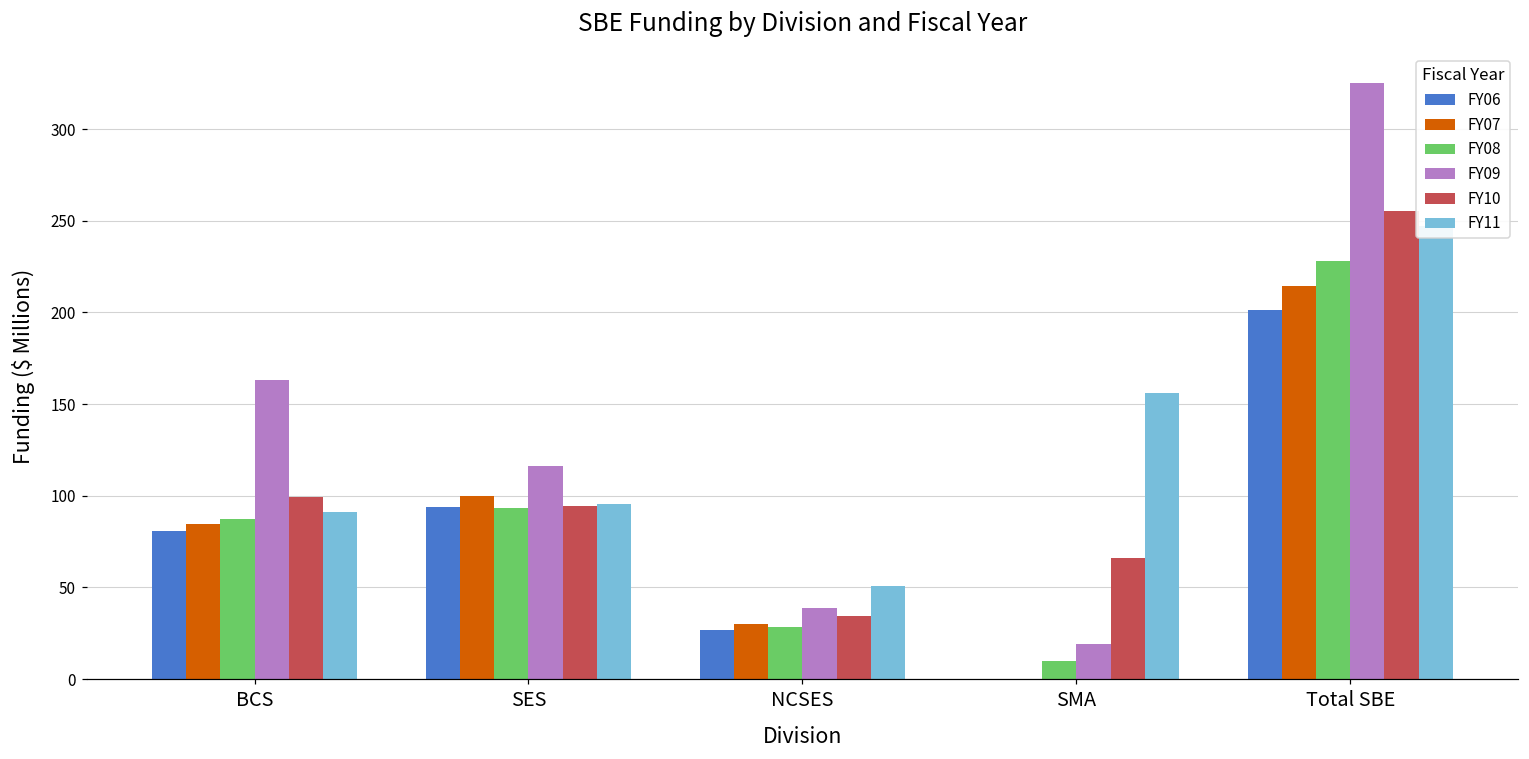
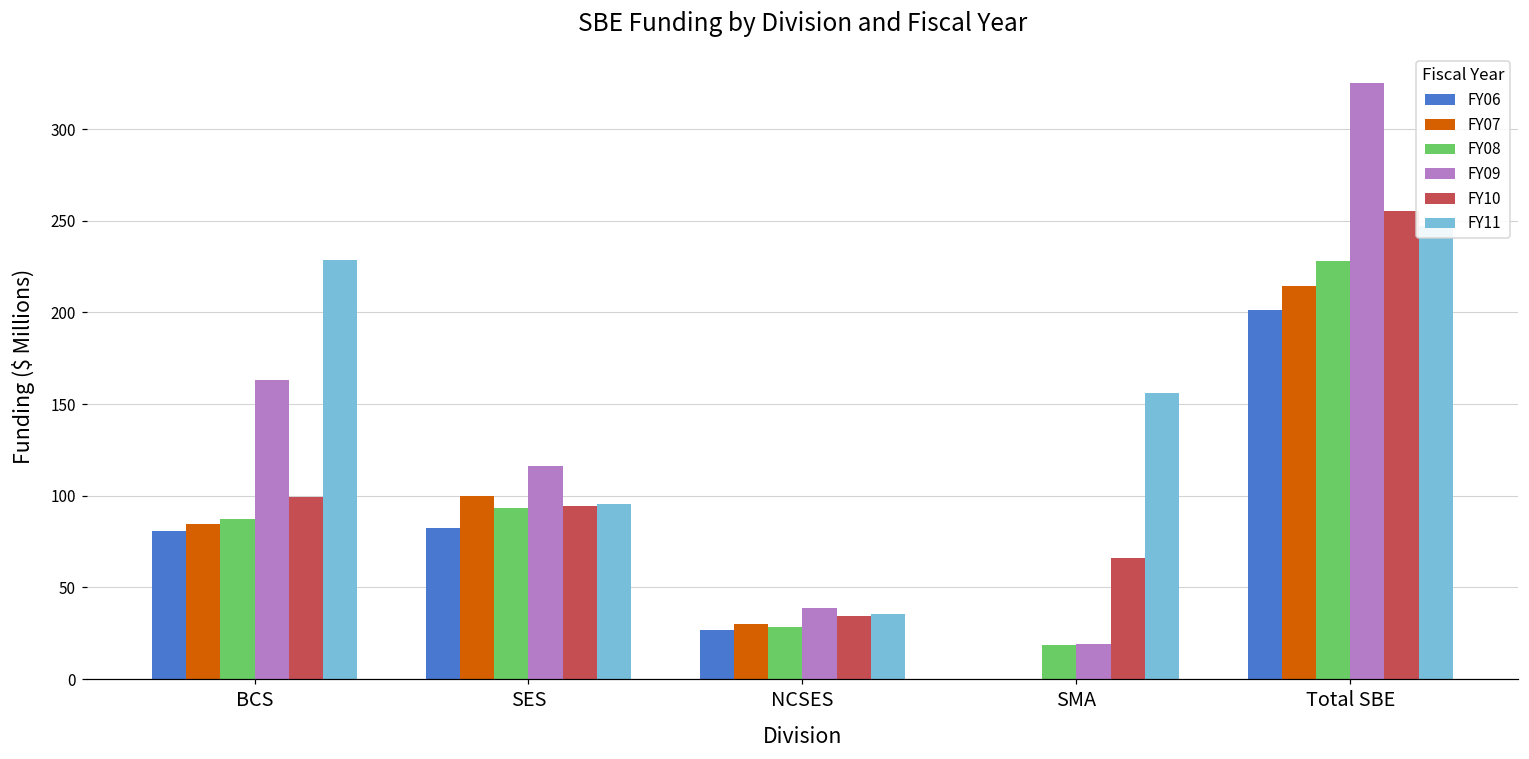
FY11, BCS: 91 -> 229
FY06, SES: 94 -> 82
FY11, NCSES: 51 -> 35
FY08, SMA: 10 -> 19
